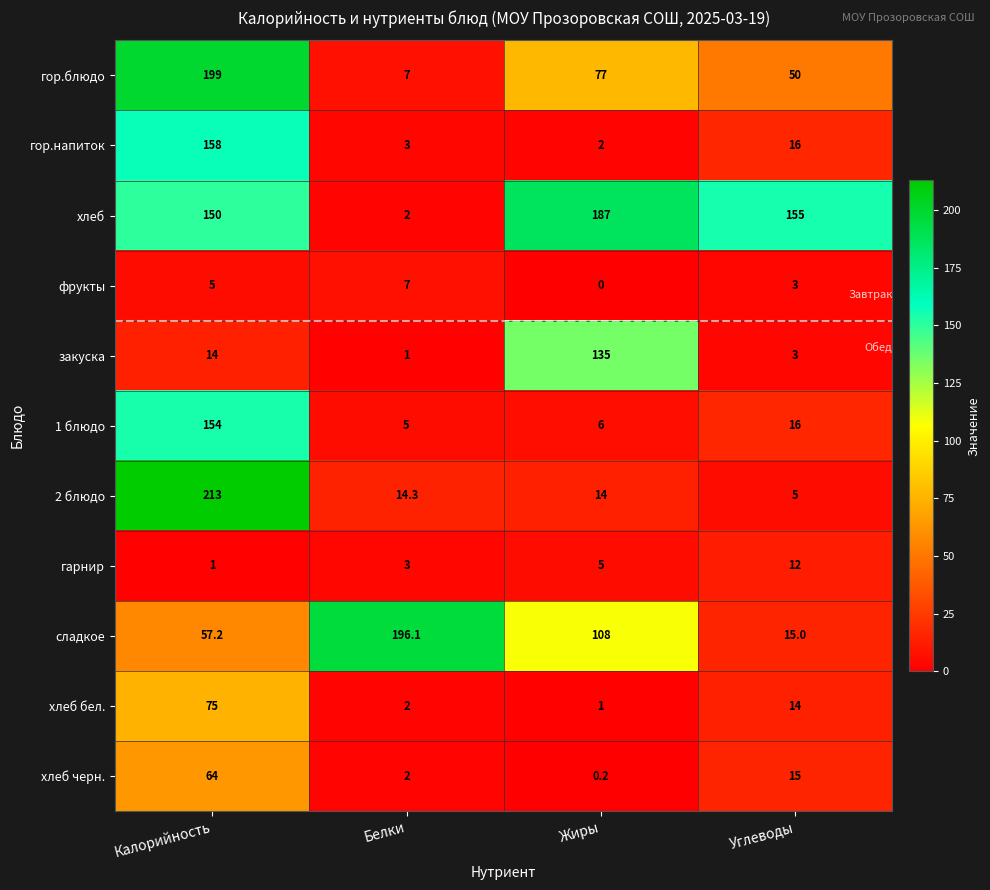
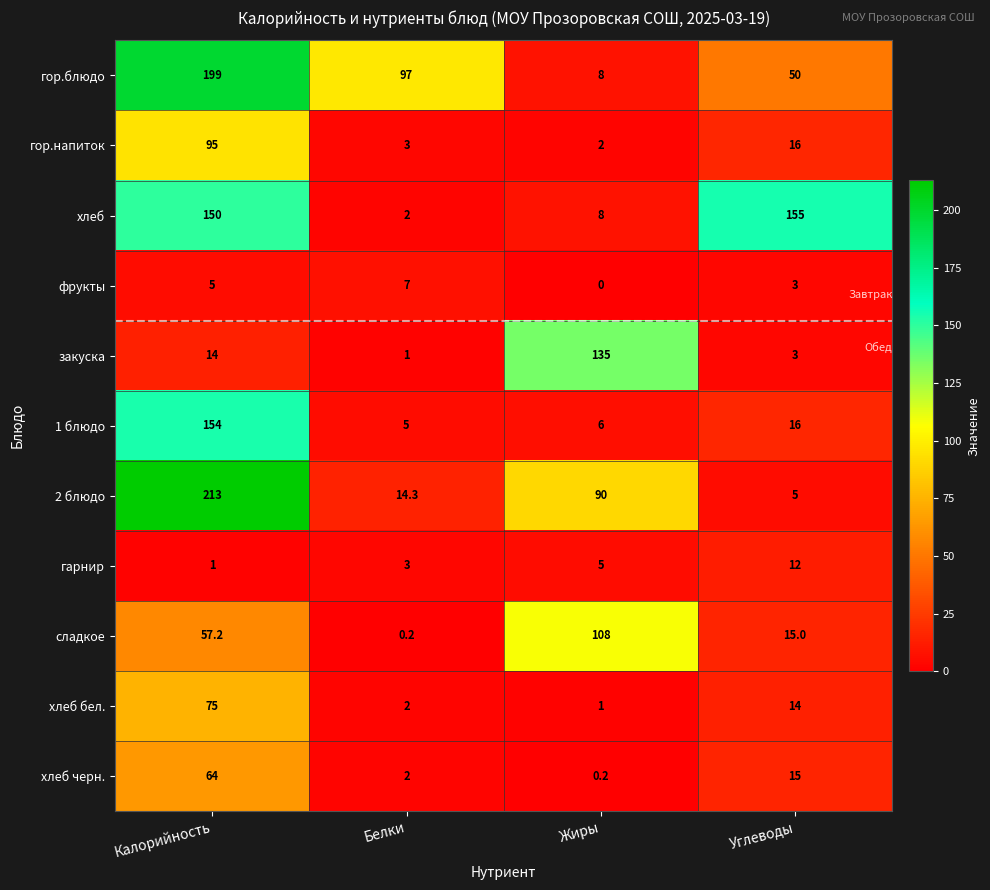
гор.блюдо, Белки: 7 -> 97
гор.блюдо, Жиры: 77 -> 8
гор.напиток, Калорийность: 158 -> 95
хлеб, Жиры: 187 -> 8
2 блюдо, Жиры: 14 -> 90
сладкое, Белки: 196.1 -> 0.2
